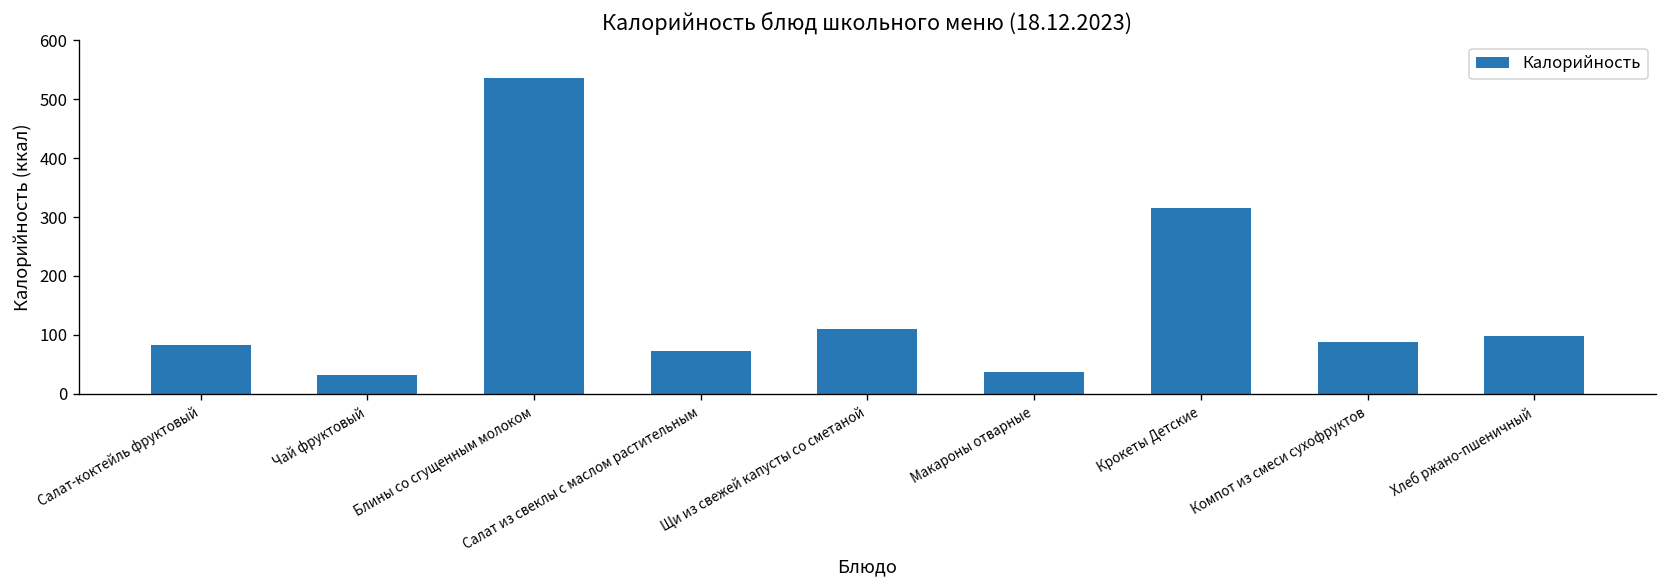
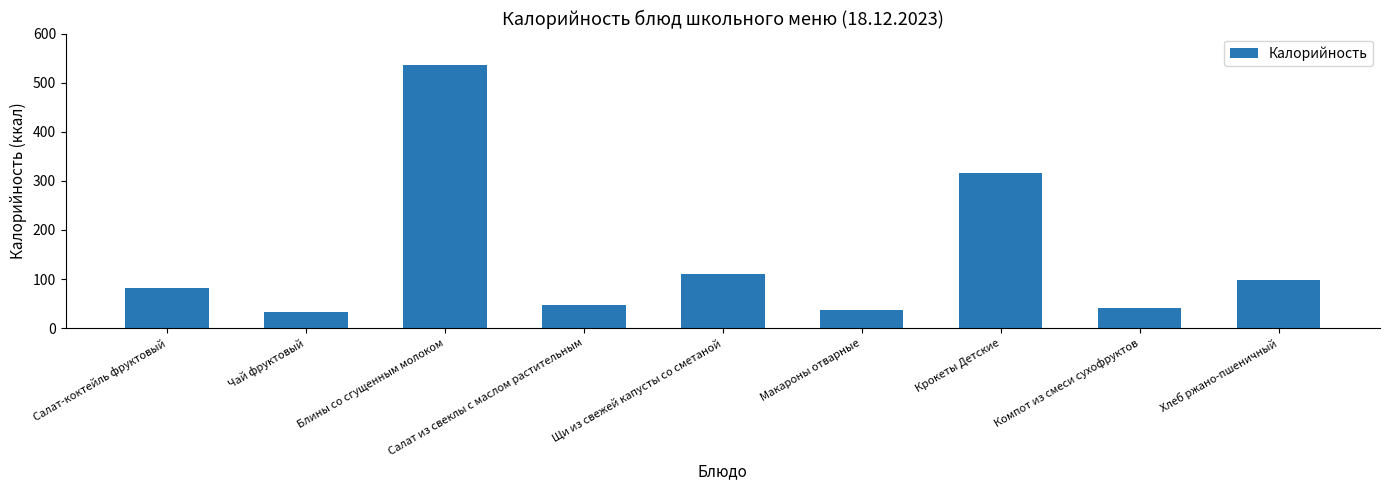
Салат из свеклы с маслом растительным: 70 -> 50
Компот из смеси сухофруктов: 90 -> 40
